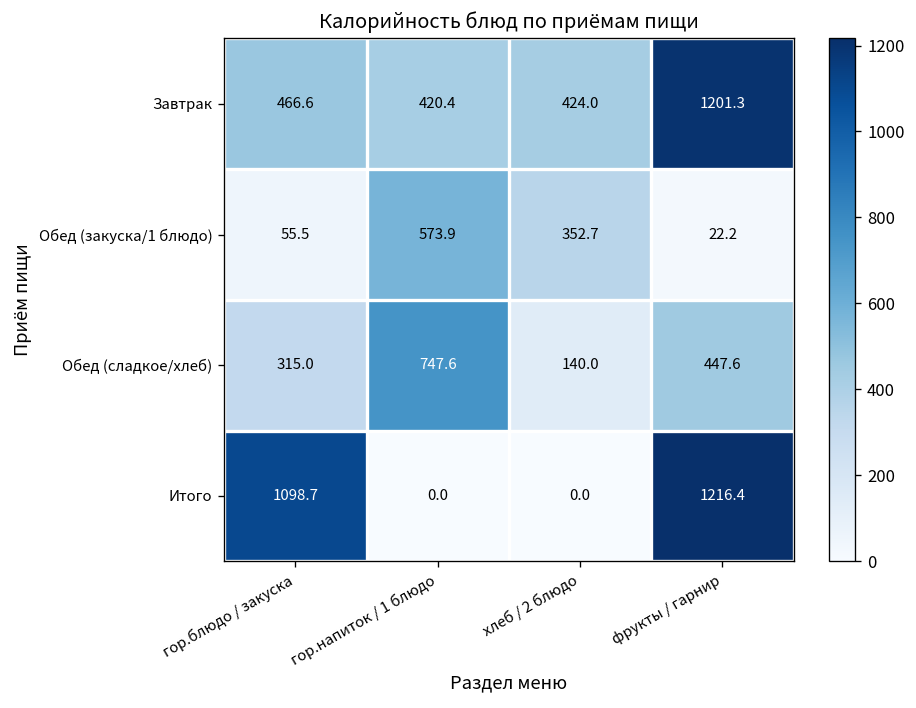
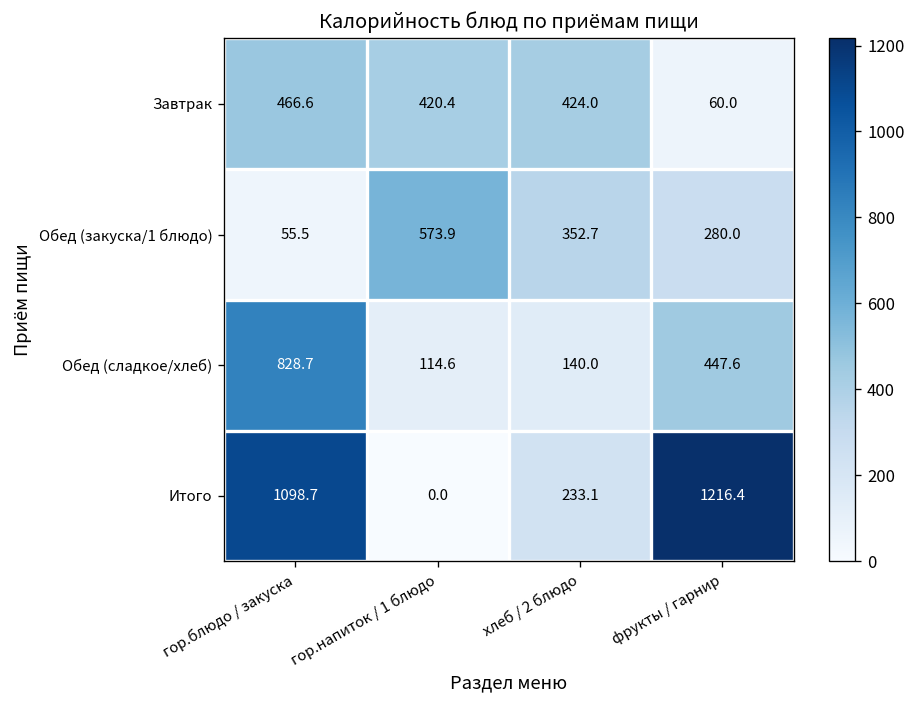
Завтрак, фрукты / гарнир: 1201.3 -> 60.0
Обед (закуска/1 блюдо), фрукты / гарнир: 22.2 -> 280.0
Обед (сладкое/хлеб), гор.блюдо / закуска: 315.0 -> 828.7
Обед (сладкое/хлеб), гор.напиток / 1 блюдо: 747.6 -> 114.6
Итого, хлеб / 2 блюдо: 0.0 -> 233.1
